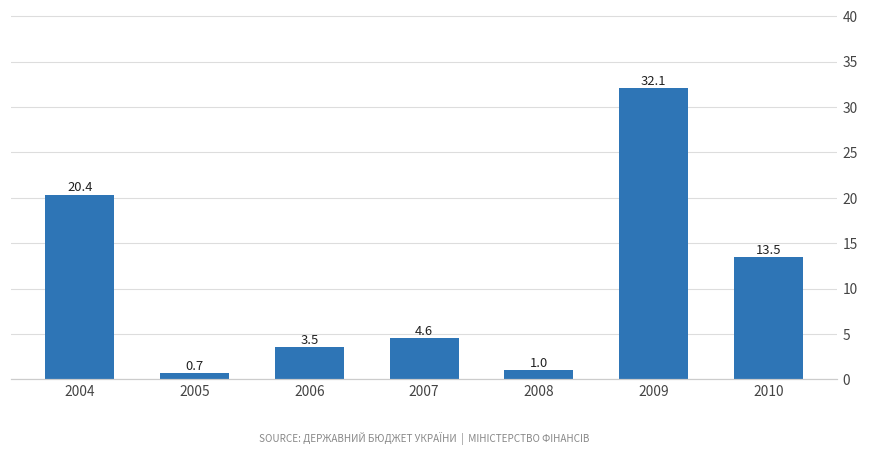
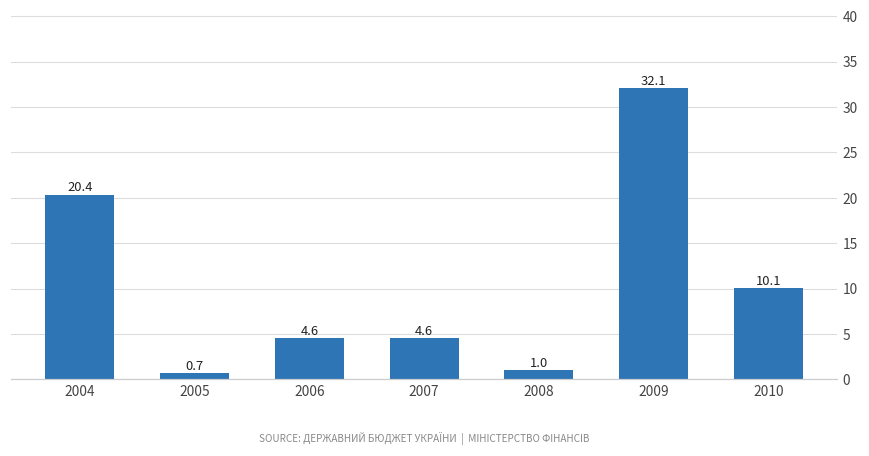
2006: 3.5 -> 4.6
2010: 13.5 -> 10.1
